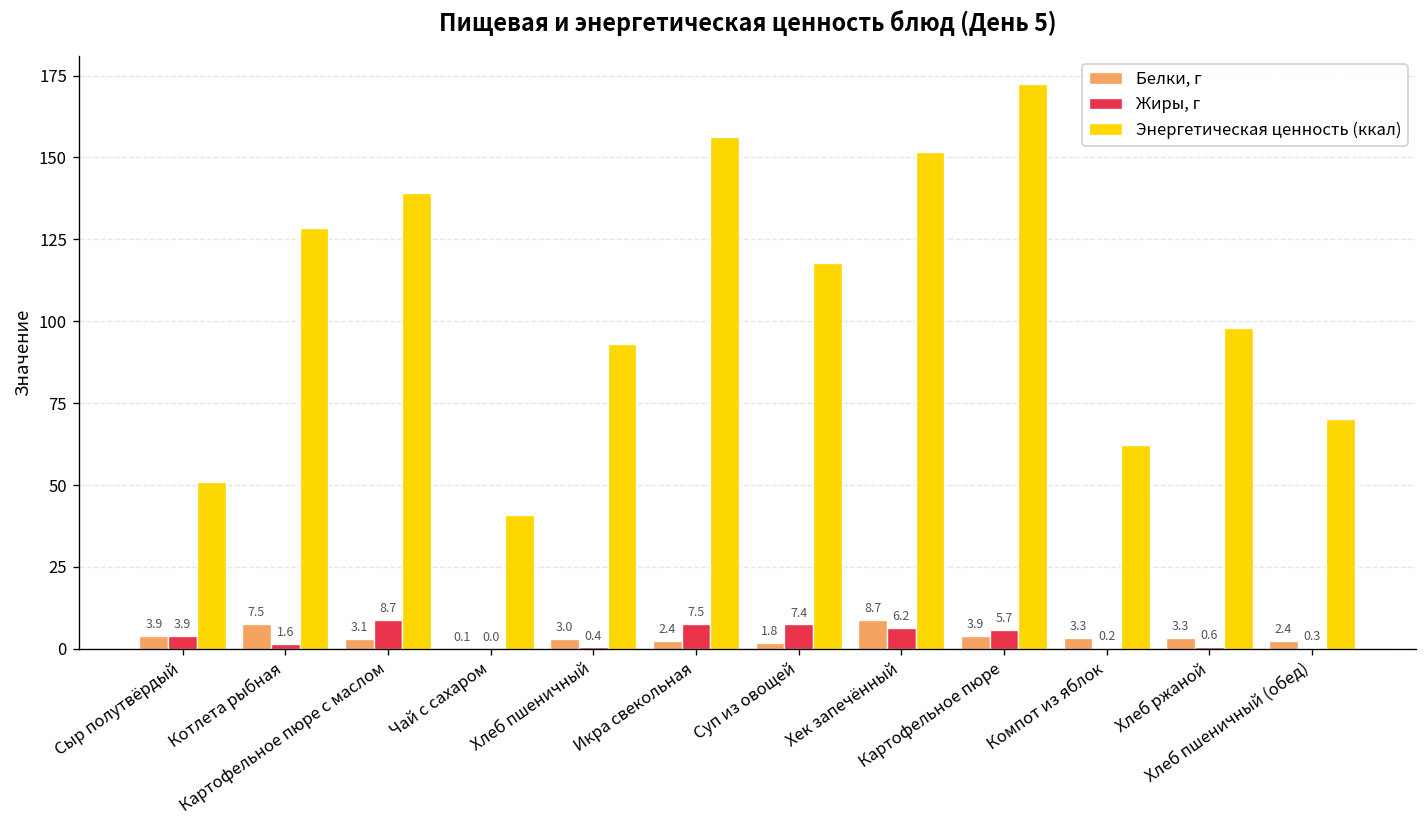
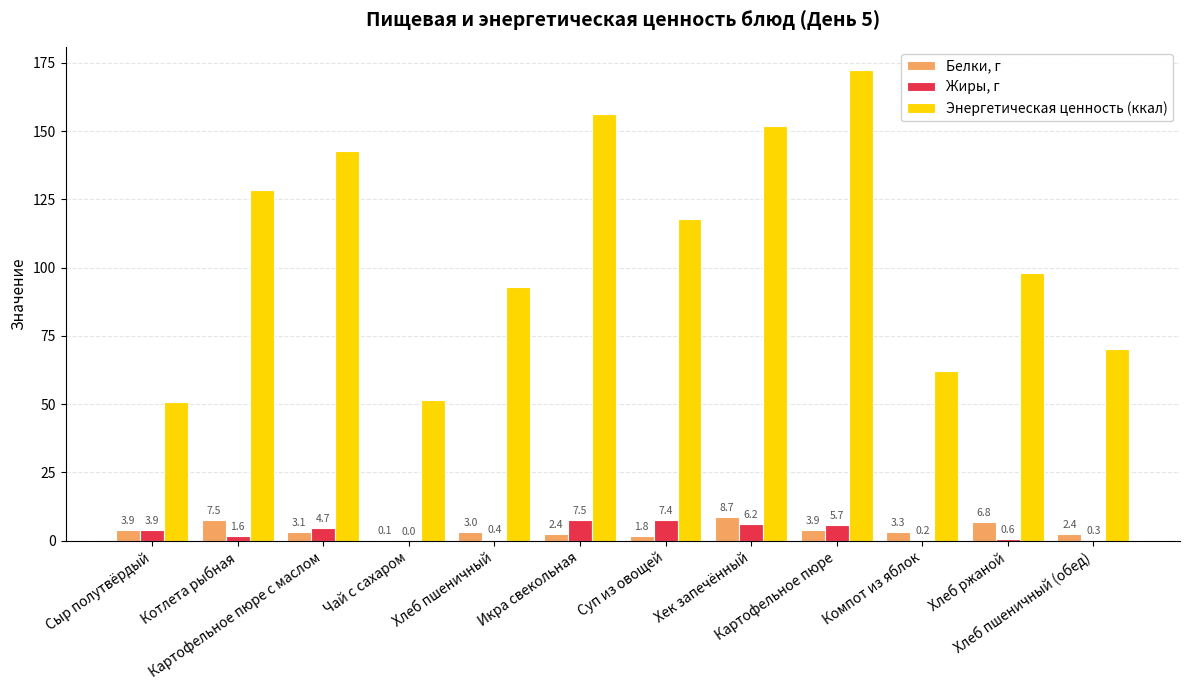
Жиры, г, Картофельное пюре с маслом: 8.7 -> 4.7
Энергетическая ценность (ккал), Картофельное пюре с маслом: 139 -> 143
Энергетическая ценность (ккал), Чай с сахаром: 41 -> 52
Белки, г, Хлеб ржаной: 3.3 -> 6.8
